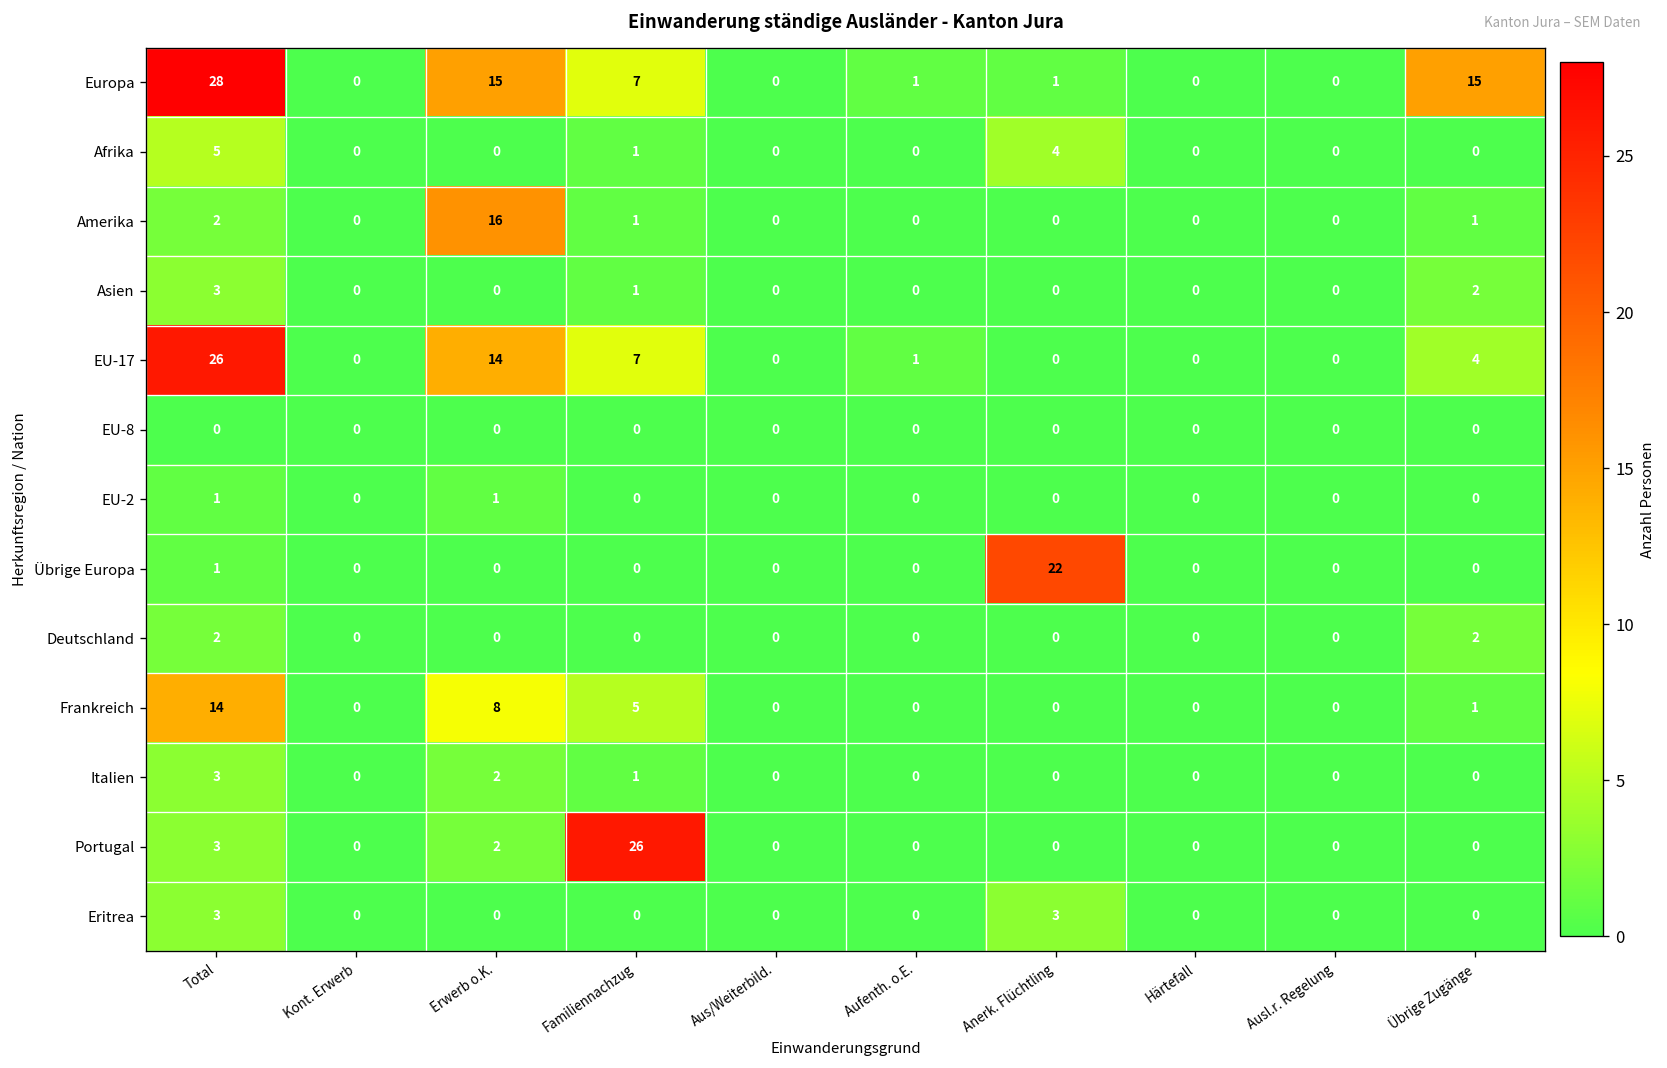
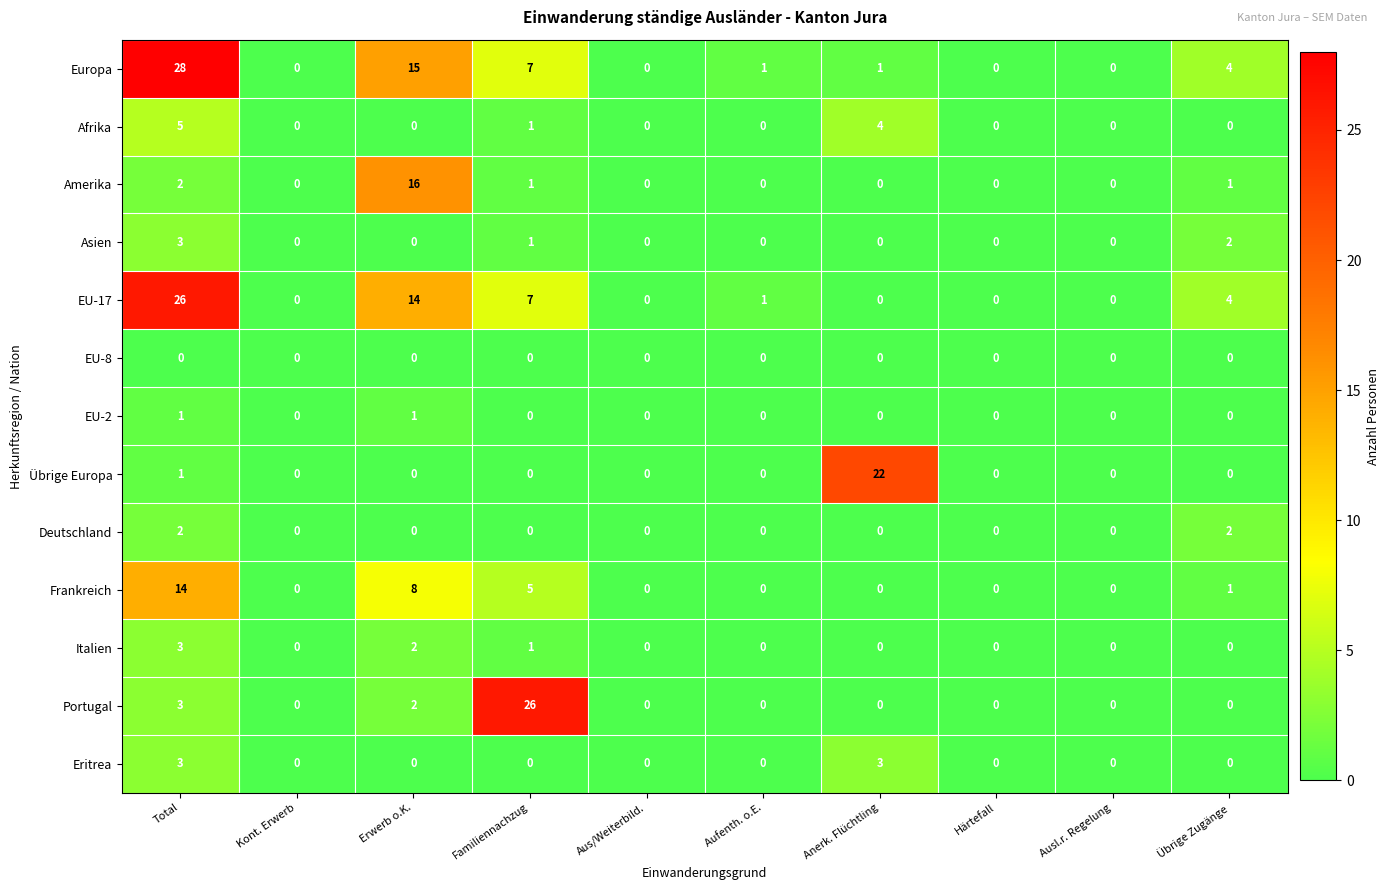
Europa, Übrige Zugänge: 15 -> 4
